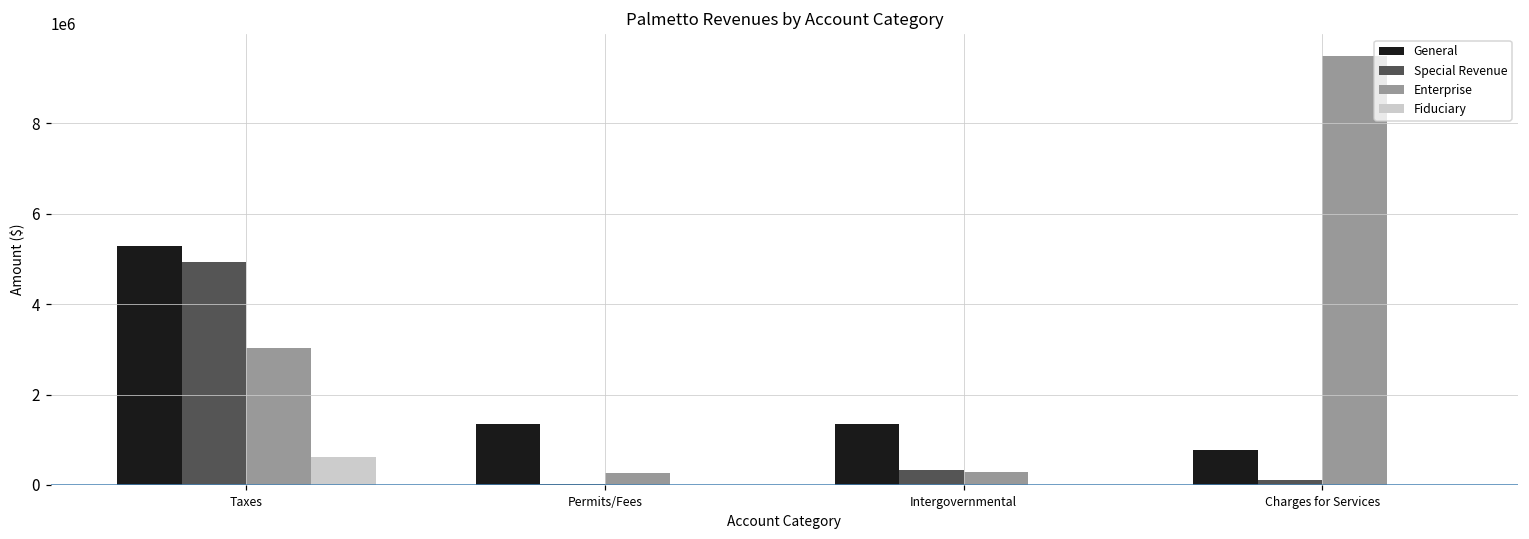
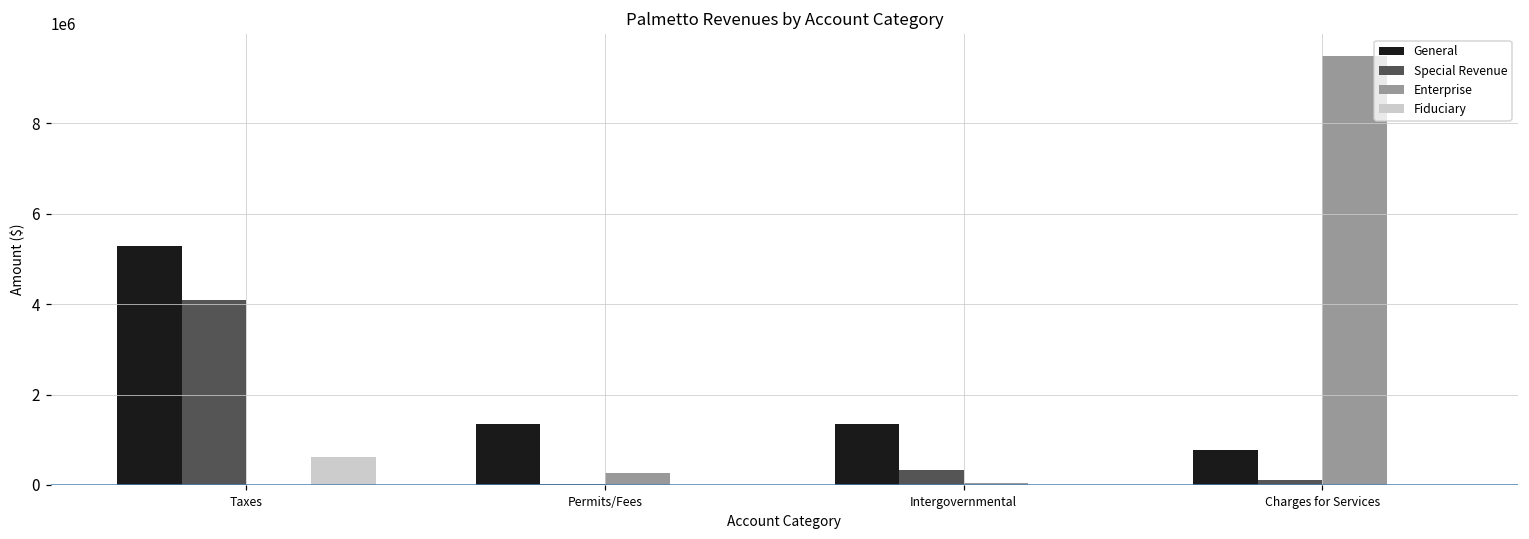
Special Revenue, Taxes: 4900000 -> 4100000
Enterprise, Taxes: 3000000 -> 0
Enterprise, Intergovernmental: 300000 -> 0
